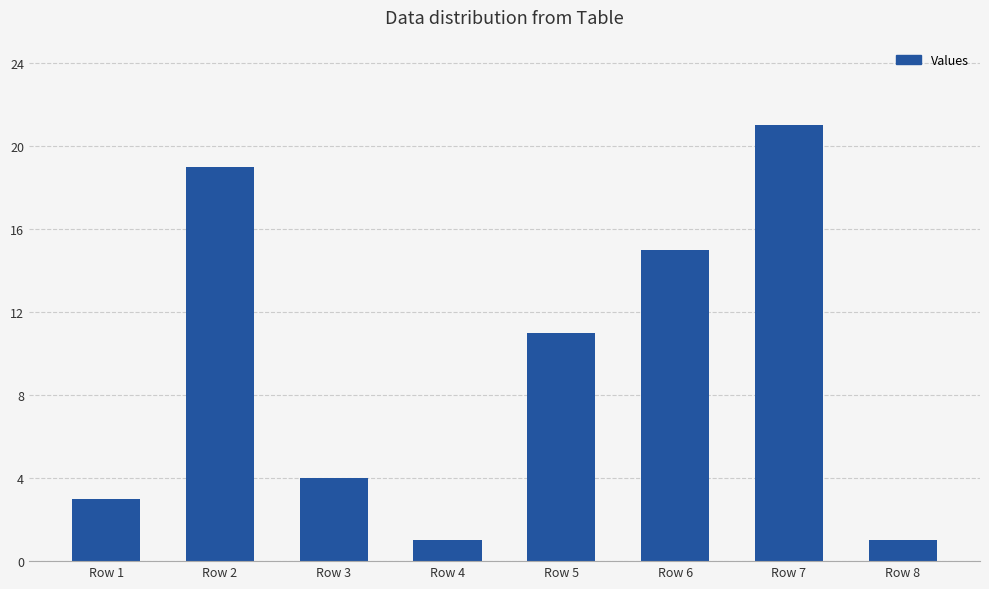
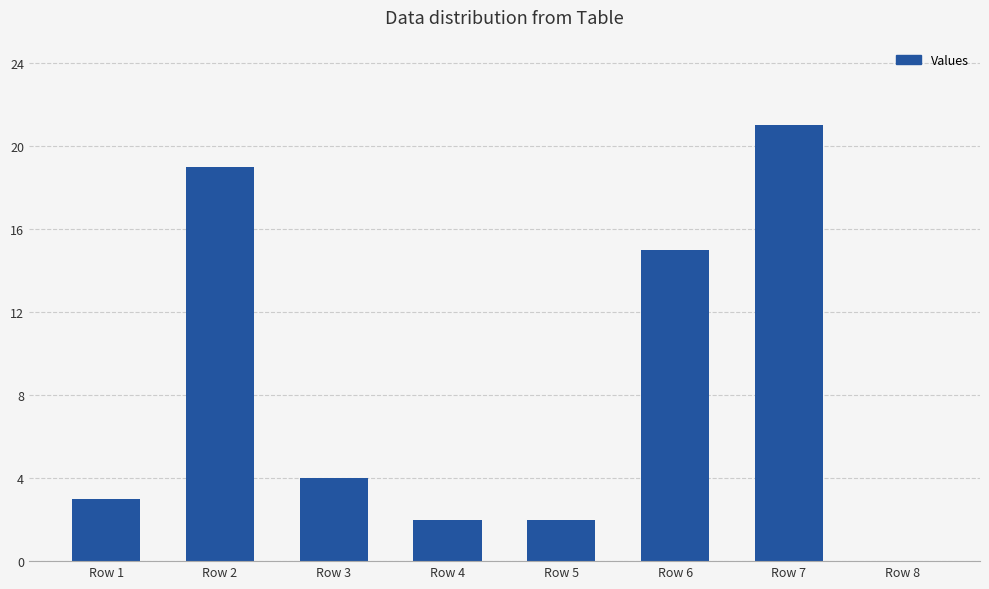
Row 4: 1 -> 2
Row 5: 11 -> 2
Row 8: 1 -> 0
